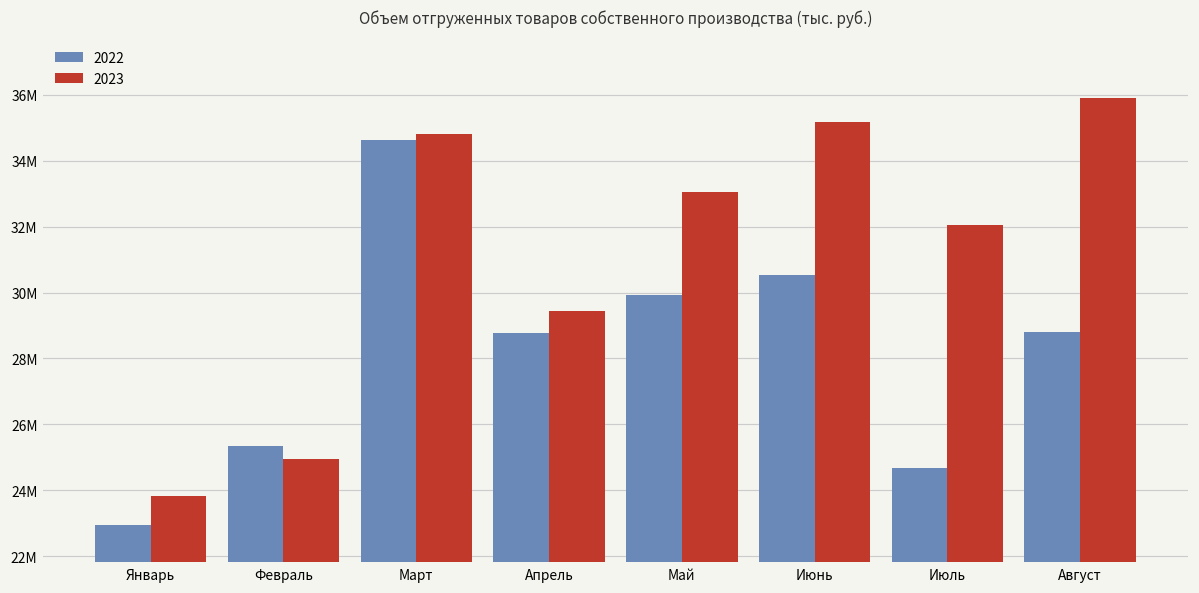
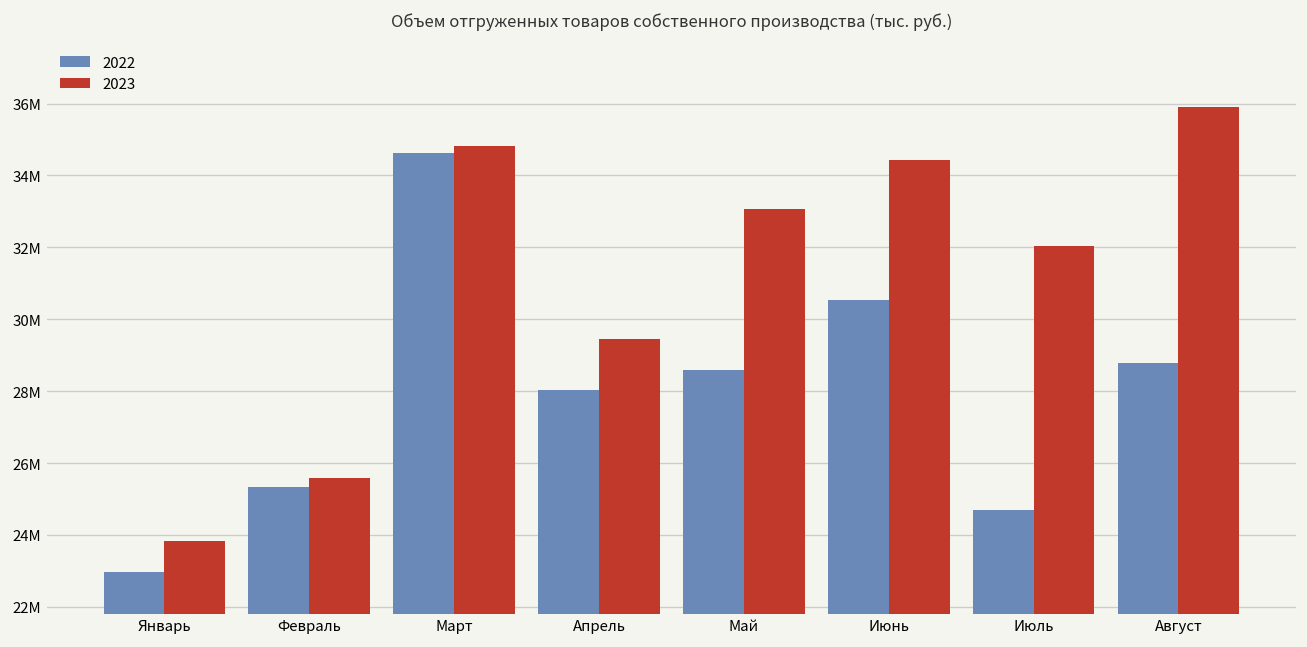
2023, Февраль: 24900000 -> 25600000
2022, Апрель: 28800000 -> 28000000
2022, Май: 29900000 -> 28600000
2023, Июнь: 35200000 -> 34400000
